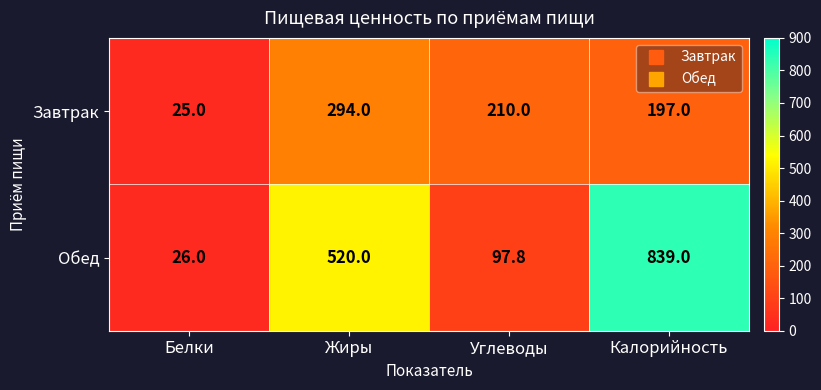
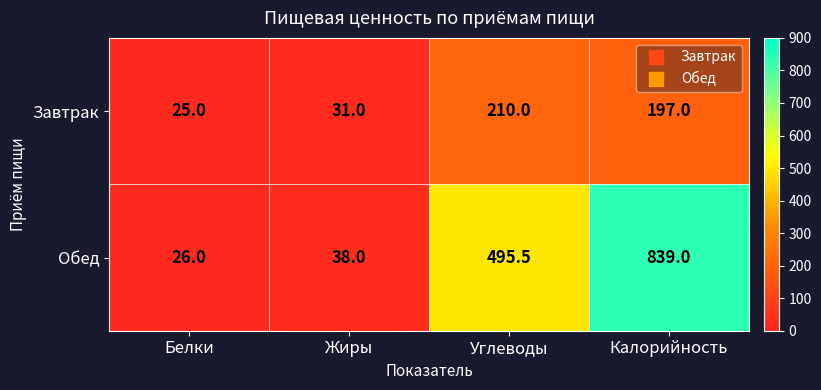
Завтрак, Жиры: 294.0 -> 31.0
Обед, Жиры: 520.0 -> 38.0
Обед, Углеводы: 97.8 -> 495.5
